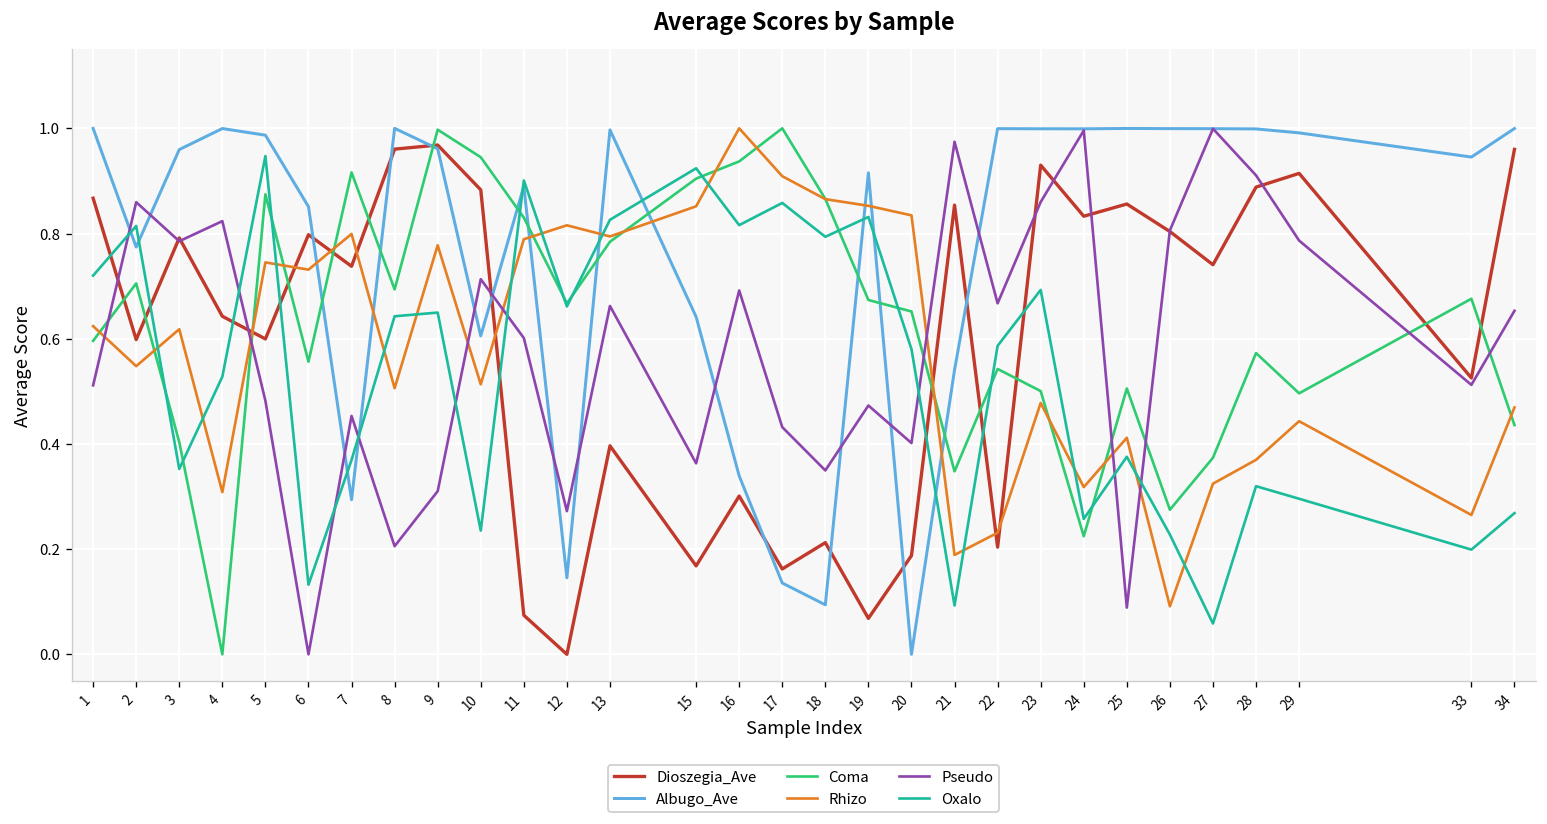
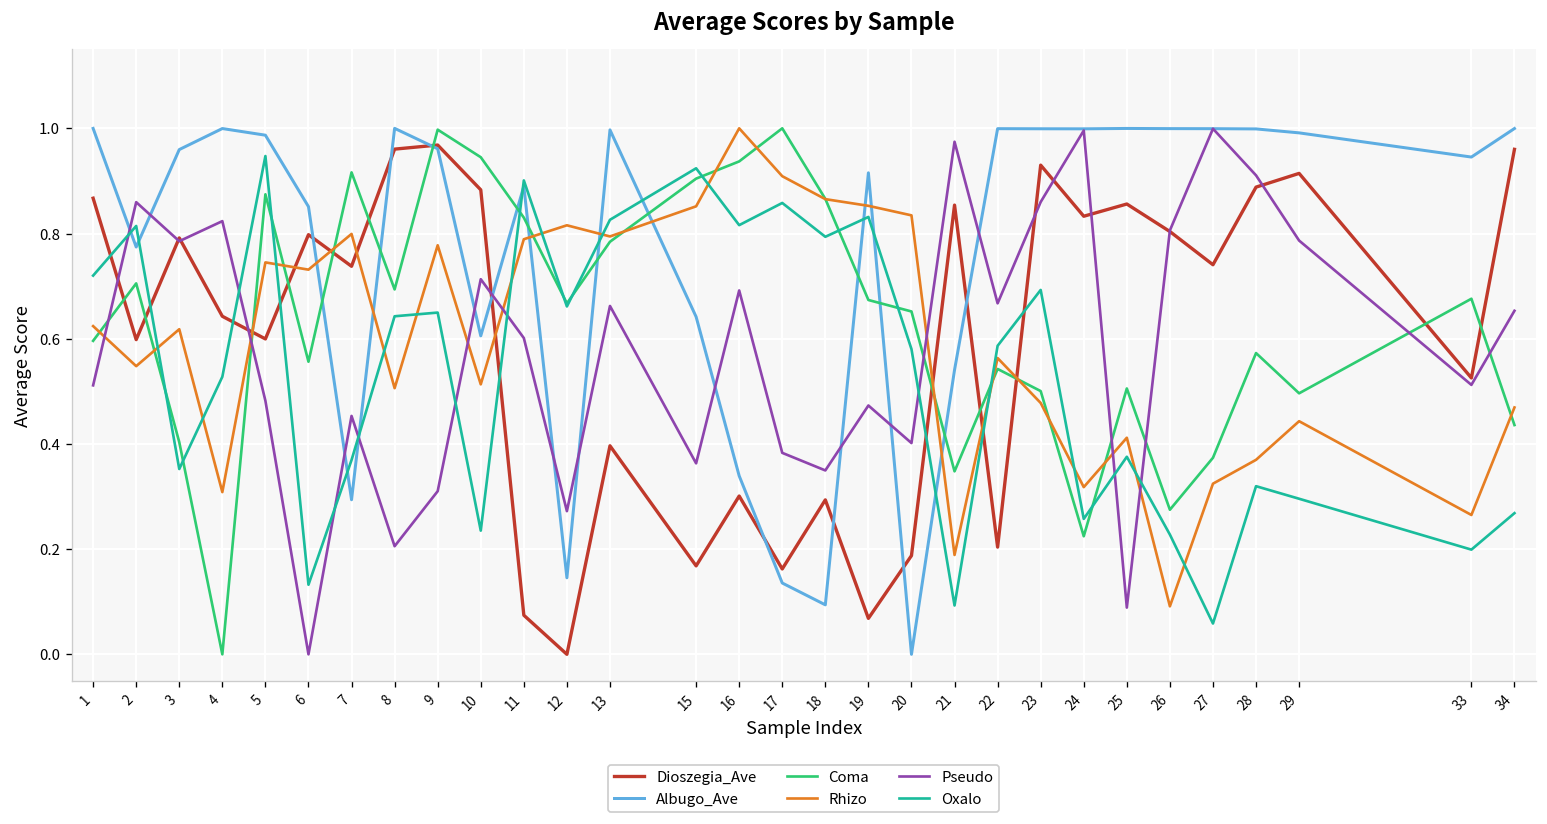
Pseudo, 17: 0.43 -> 0.38
Dioszegia_Ave, 18: 0.21 -> 0.29
Rhizo, 22: 0.23 -> 0.56
